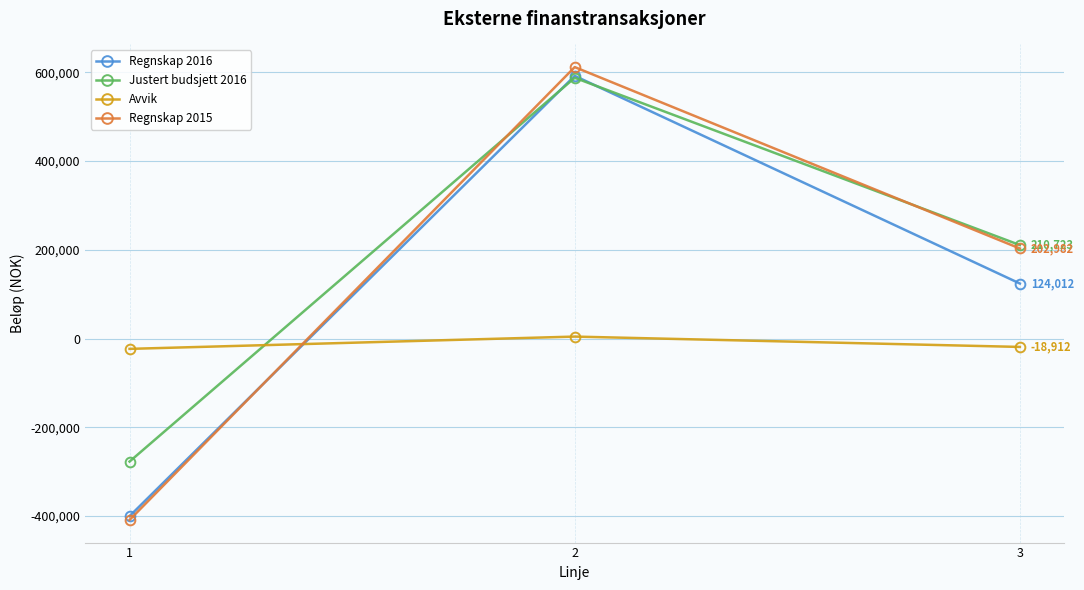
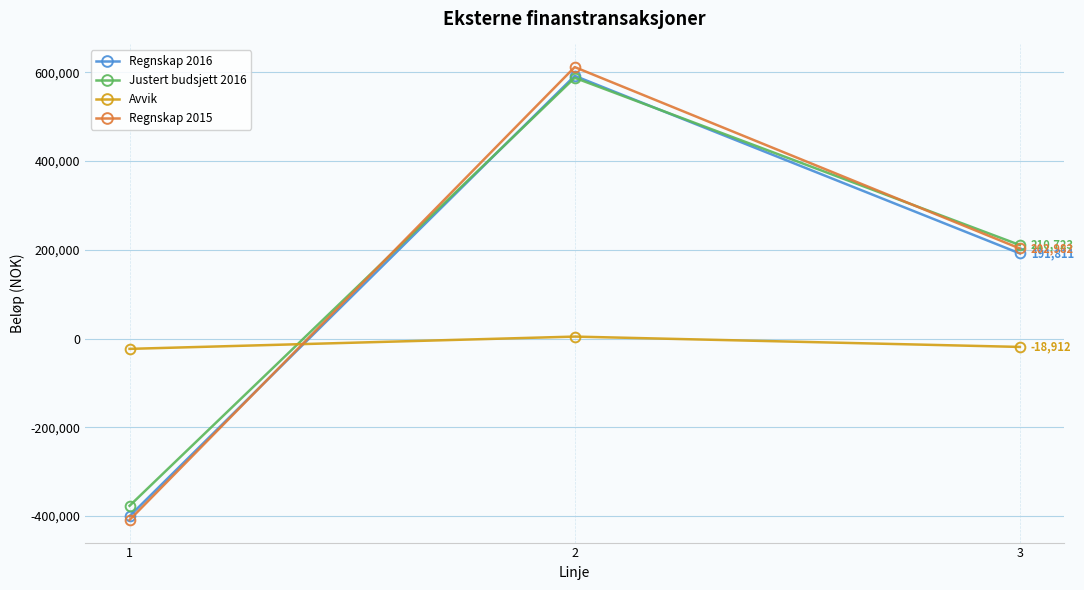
Justert budsjett 2016, 1: -280,000 -> -380,000
Regnskap 2016, 3: 124,012 -> 191,811
